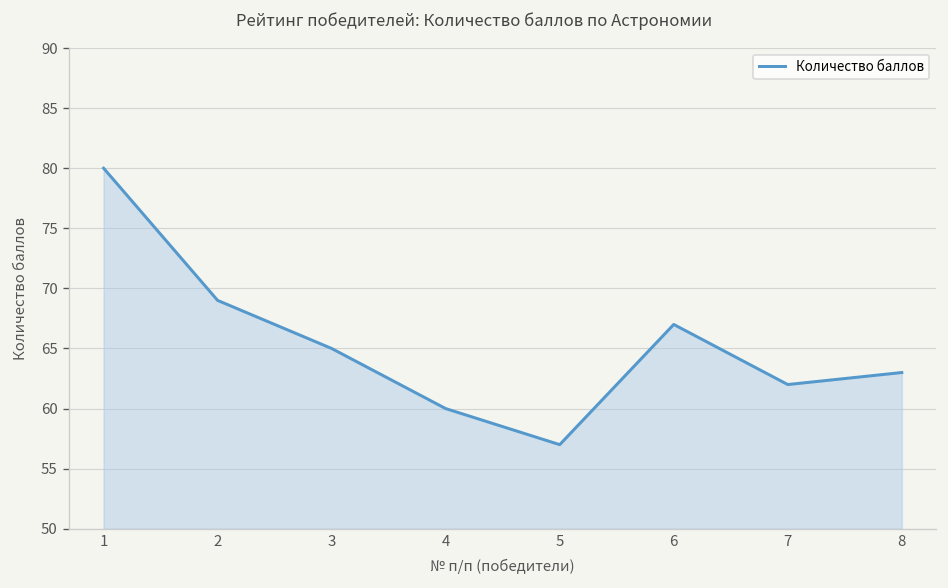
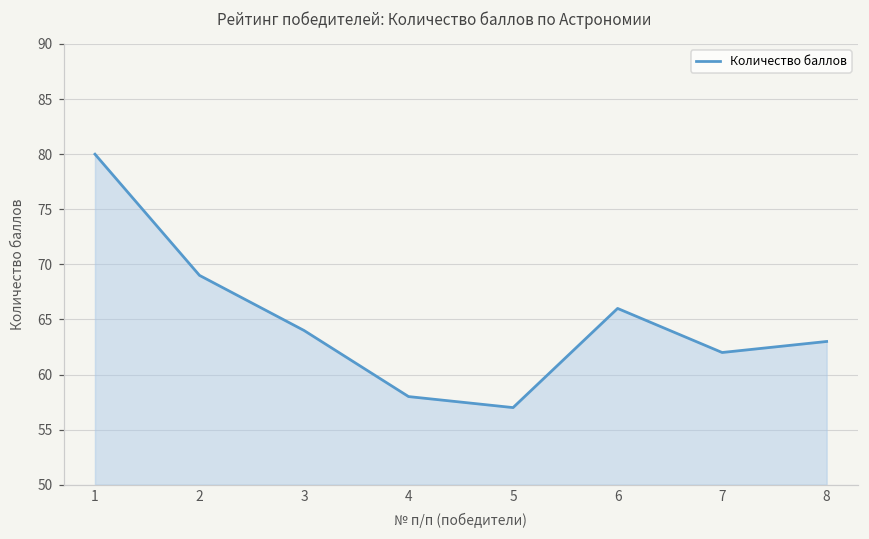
3: 65 -> 64
4: 60 -> 58
6: 67 -> 66
